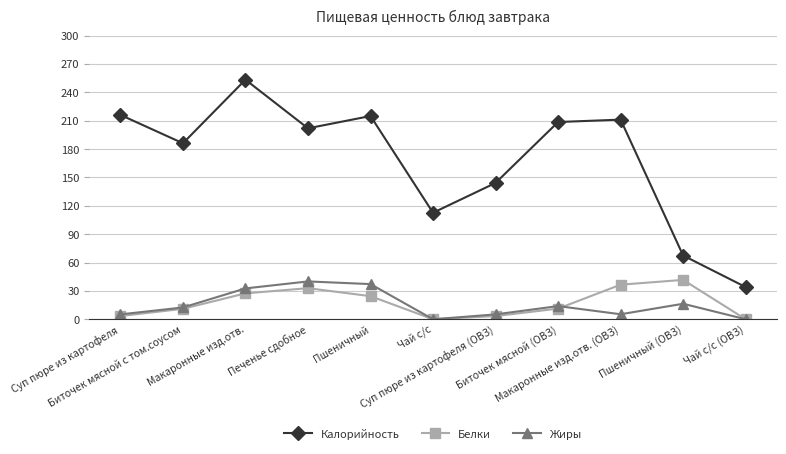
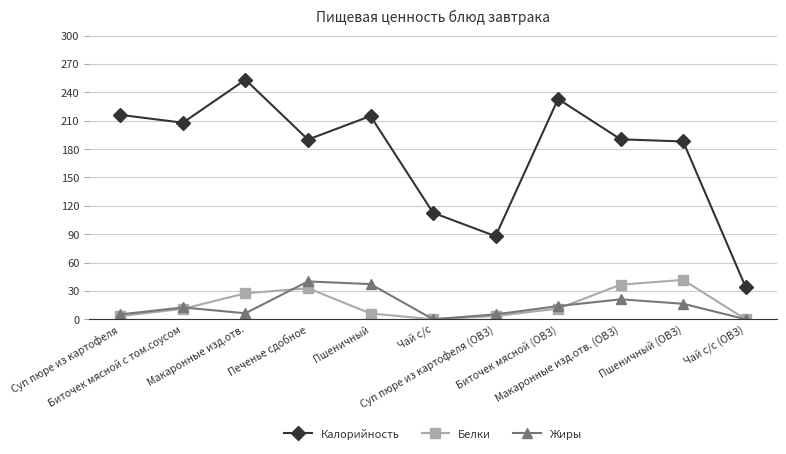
Калорийность, Биточек мясной с том.соусом: 190 -> 210
Жиры, Макаронные изд.отв.: 30 -> 10
Калорийность, Печенье сдобное: 200 -> 190
Белки, Пшеничный: 20 -> 10
Калорийность, Суп пюре из картофеля (ОВЗ): 140 -> 90
Калорийность, Биточек мясной (ОВЗ): 210 -> 230
Калорийность, Макаронные изд.отв. (ОВЗ): 210 -> 190
Жиры, Макаронные изд.отв. (ОВЗ): 10 -> 20
Калорийность, Пшеничный (ОВЗ): 70 -> 190
